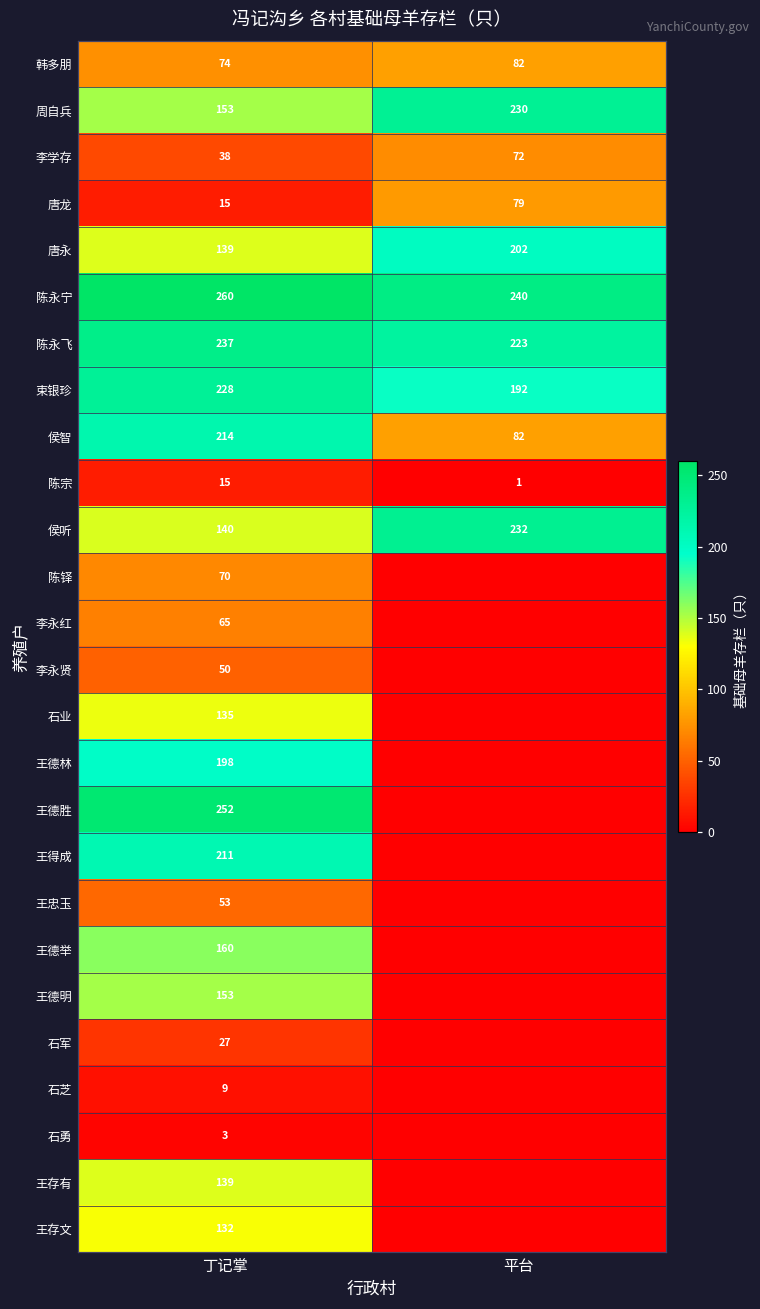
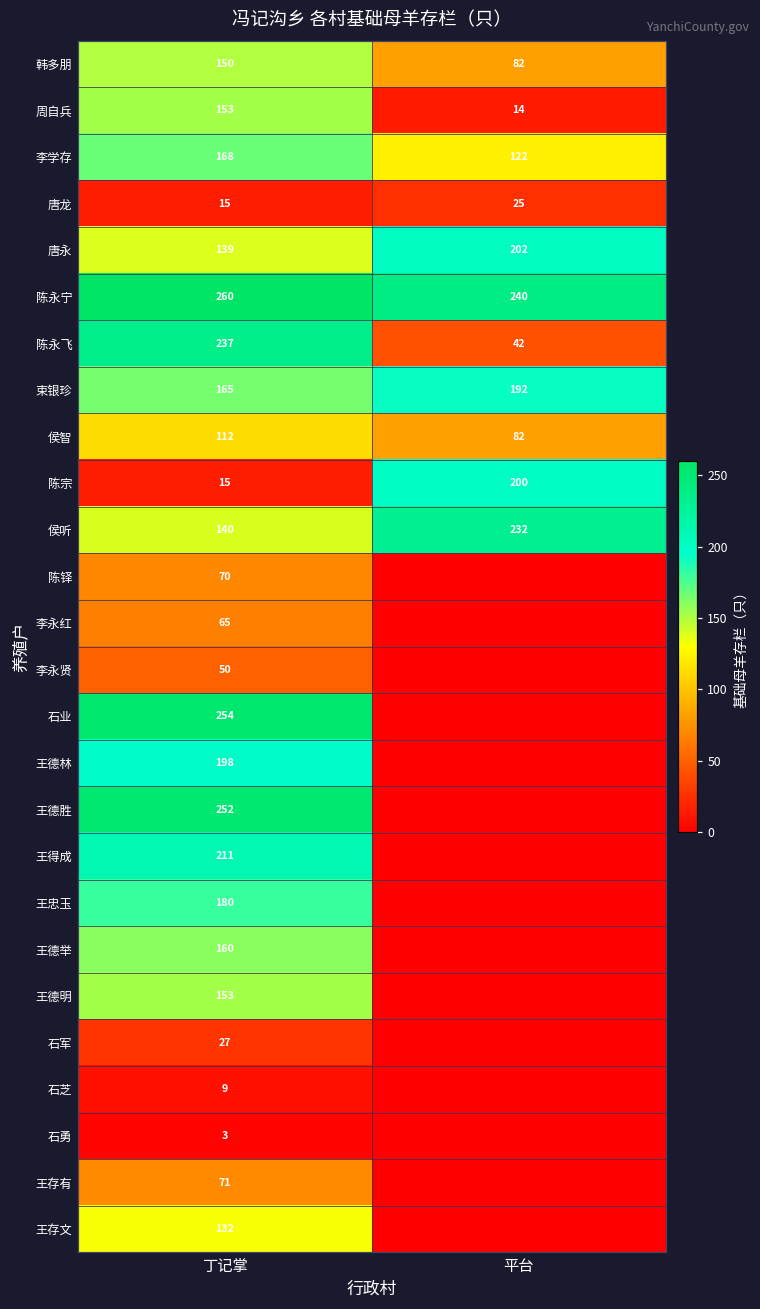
韩多朋, 丁记掌: 74 -> 150
周自兵, 平台: 230 -> 14
李学存, 丁记掌: 38 -> 168
李学存, 平台: 72 -> 122
唐龙, 平台: 79 -> 25
陈永飞, 平台: 223 -> 42
束银珍, 丁记掌: 228 -> 165
侯智, 丁记掌: 214 -> 112
陈宗, 平台: 1 -> 200
石业, 丁记掌: 135 -> 254
王忠玉, 丁记掌: 53 -> 180
王存有, 丁记掌: 139 -> 71
